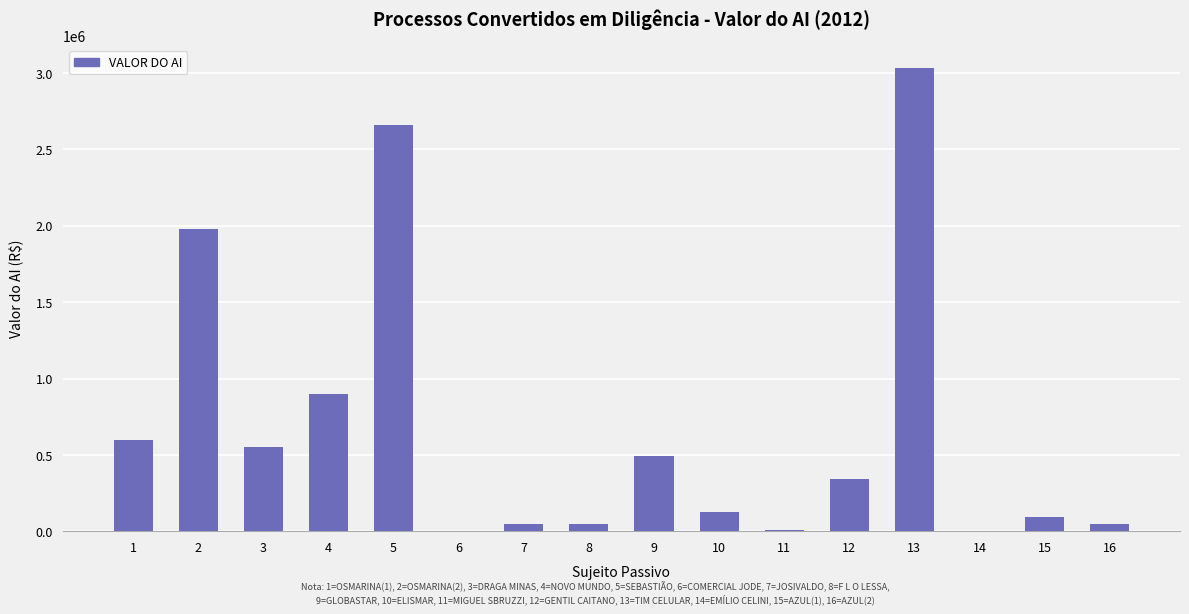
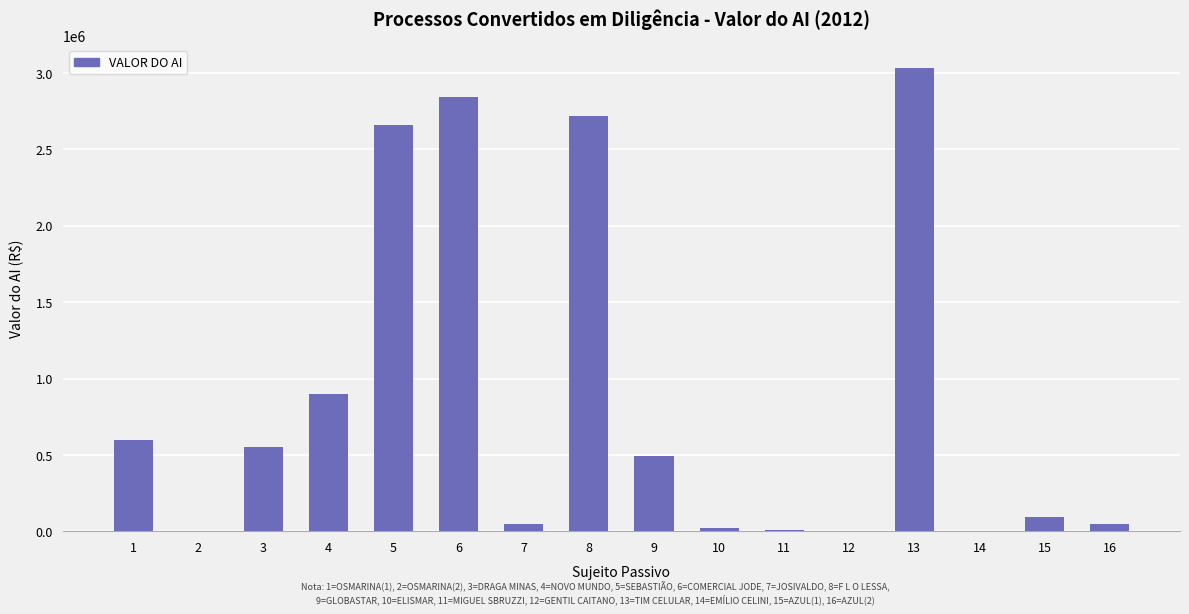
2: 1980000 -> 0
6: 10000 -> 2840000
8: 50000 -> 2710000
10: 130000 -> 20000
12: 340000 -> 0
